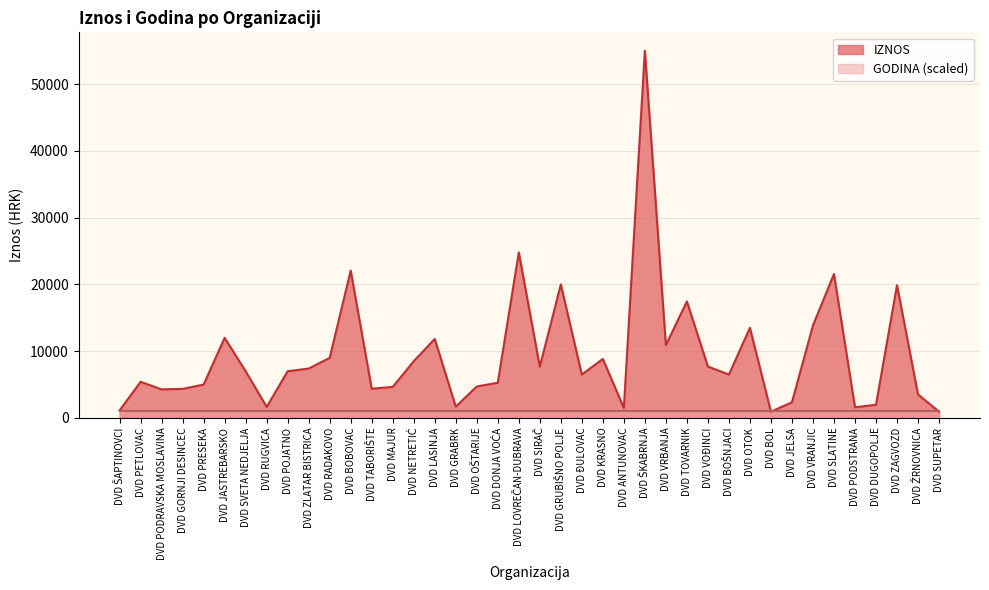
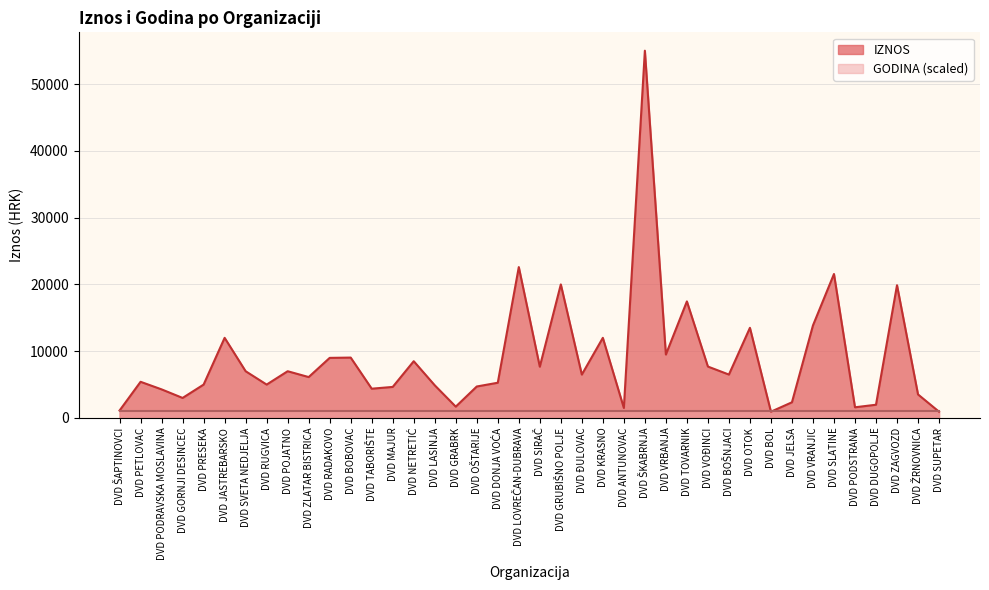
IZNOS, DVD GORNJI DESINCEC: 4000 -> 3000
IZNOS, DVD RUGVICA: 2000 -> 5000
IZNOS, DVD ZLATAR BISTRICA: 7000 -> 6000
IZNOS, DVD BOBOVAC: 22000 -> 9000
IZNOS, DVD LASINJA: 12000 -> 5000
IZNOS, DVD LOVREČAN-DUBRAVA: 25000 -> 23000
IZNOS, DVD KRASNO: 9000 -> 12000
IZNOS, DVD VRBANJA: 11000 -> 10000
